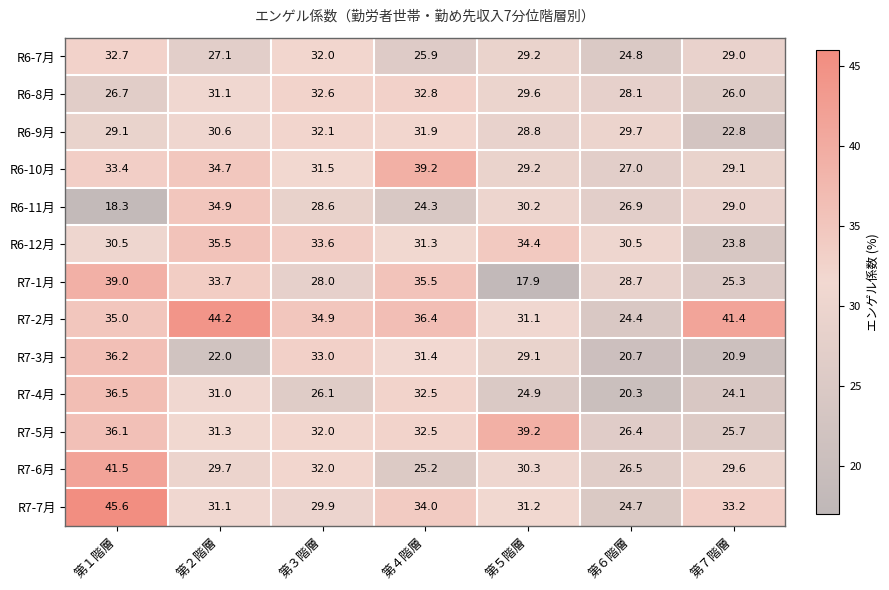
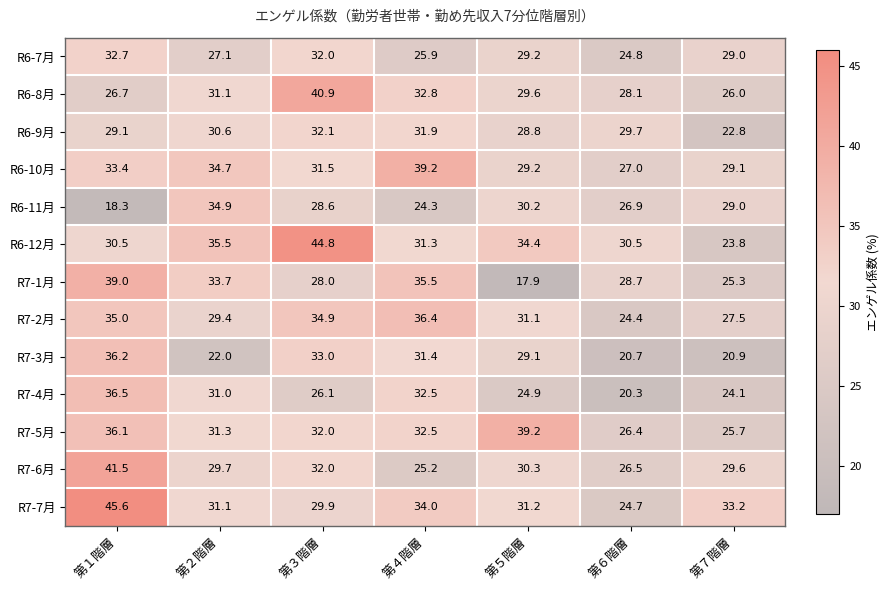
R6-8月, 第３階層: 32.6 -> 40.9
R6-12月, 第３階層: 33.6 -> 44.8
R7-2月, 第２階層: 44.2 -> 29.4
R7-2月, 第７階層: 41.4 -> 27.5
